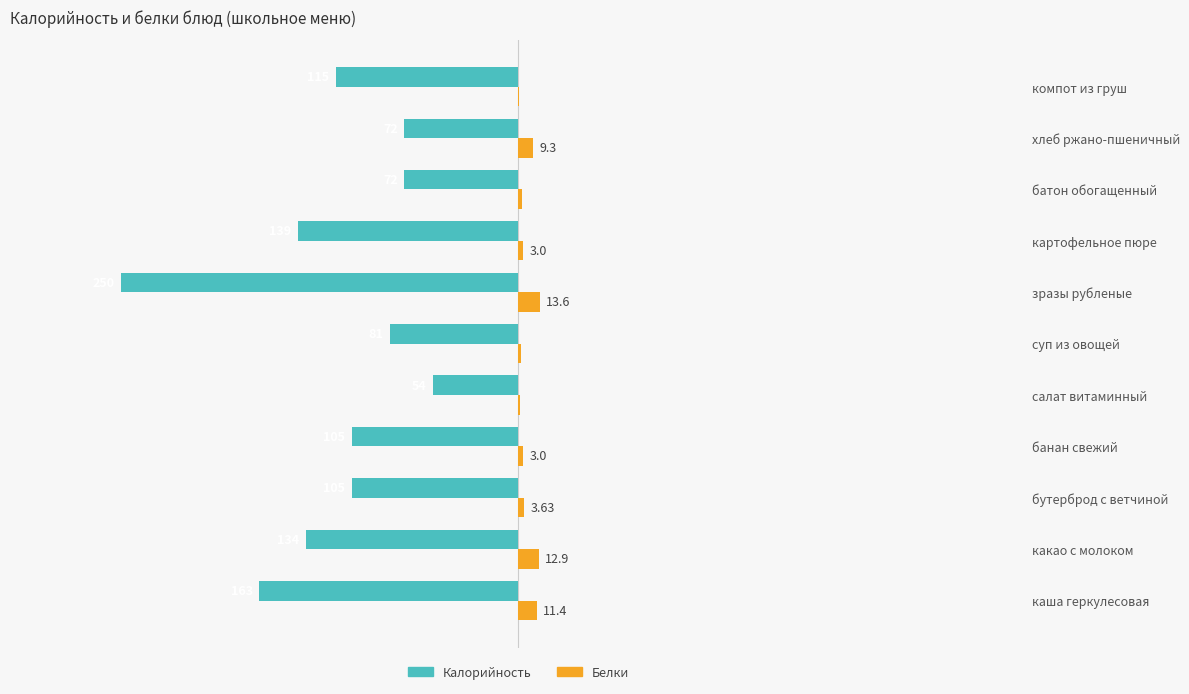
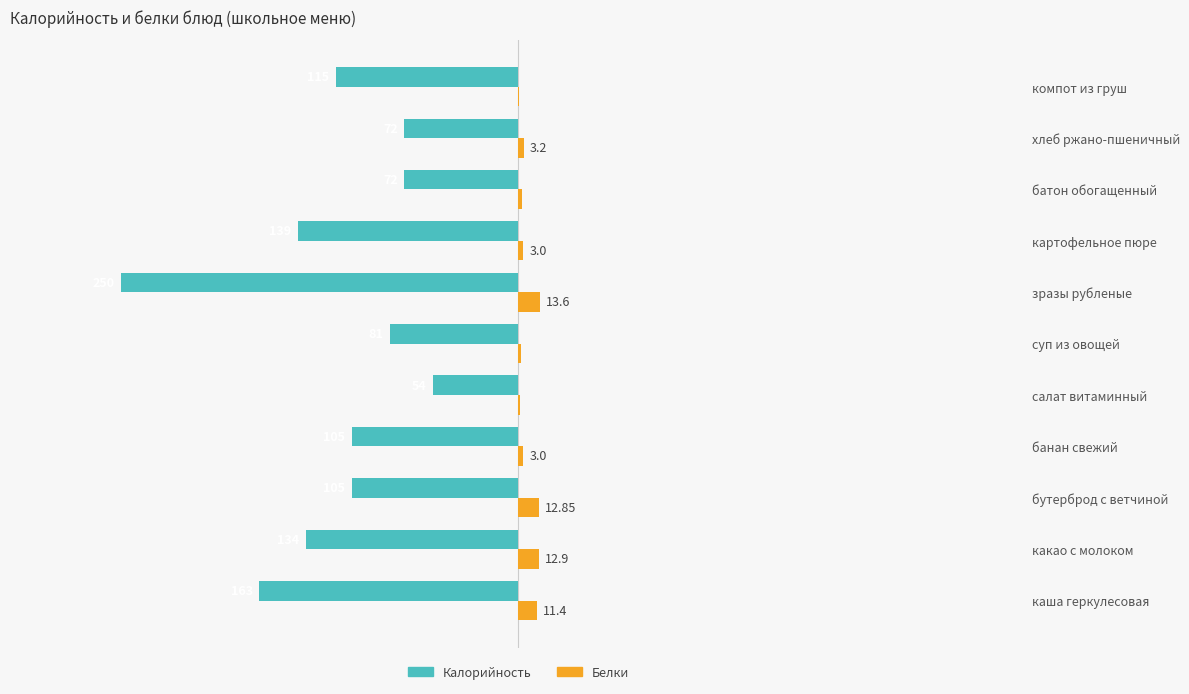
Белки, хлеб ржано-пшеничный: 9.3 -> 3.2
Белки, бутерброд с ветчиной: 3.63 -> 12.85
